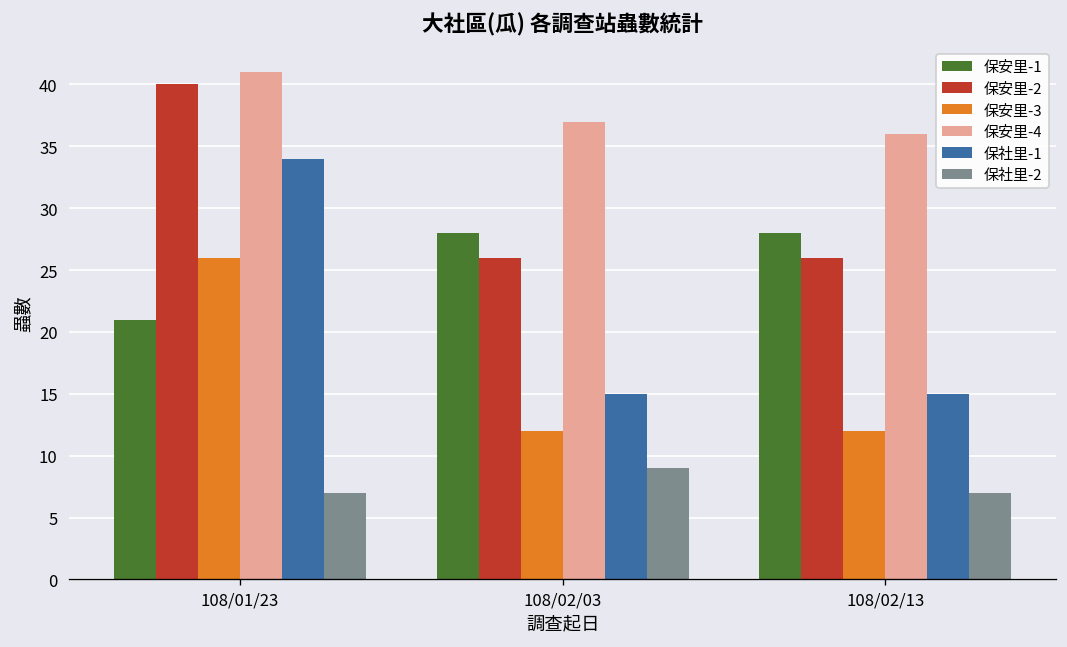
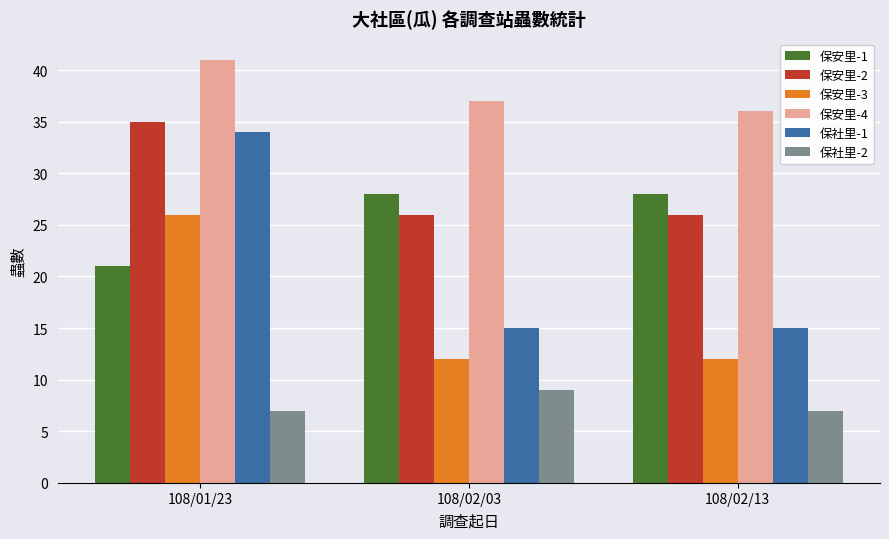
保安里-2, 108/01/23: 40 -> 35
